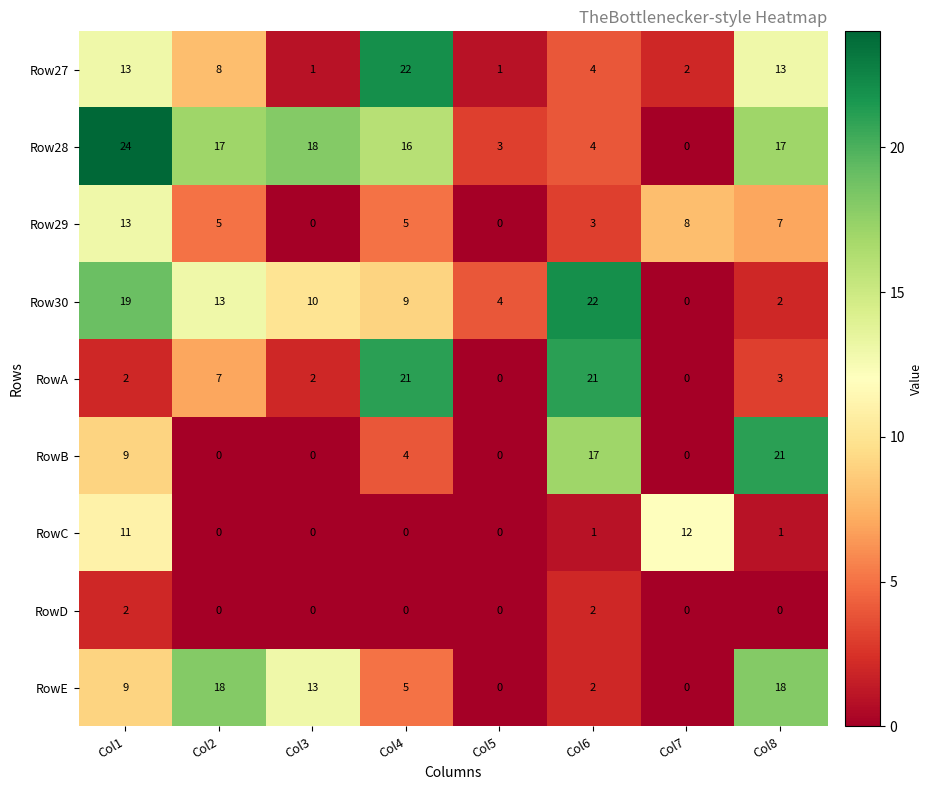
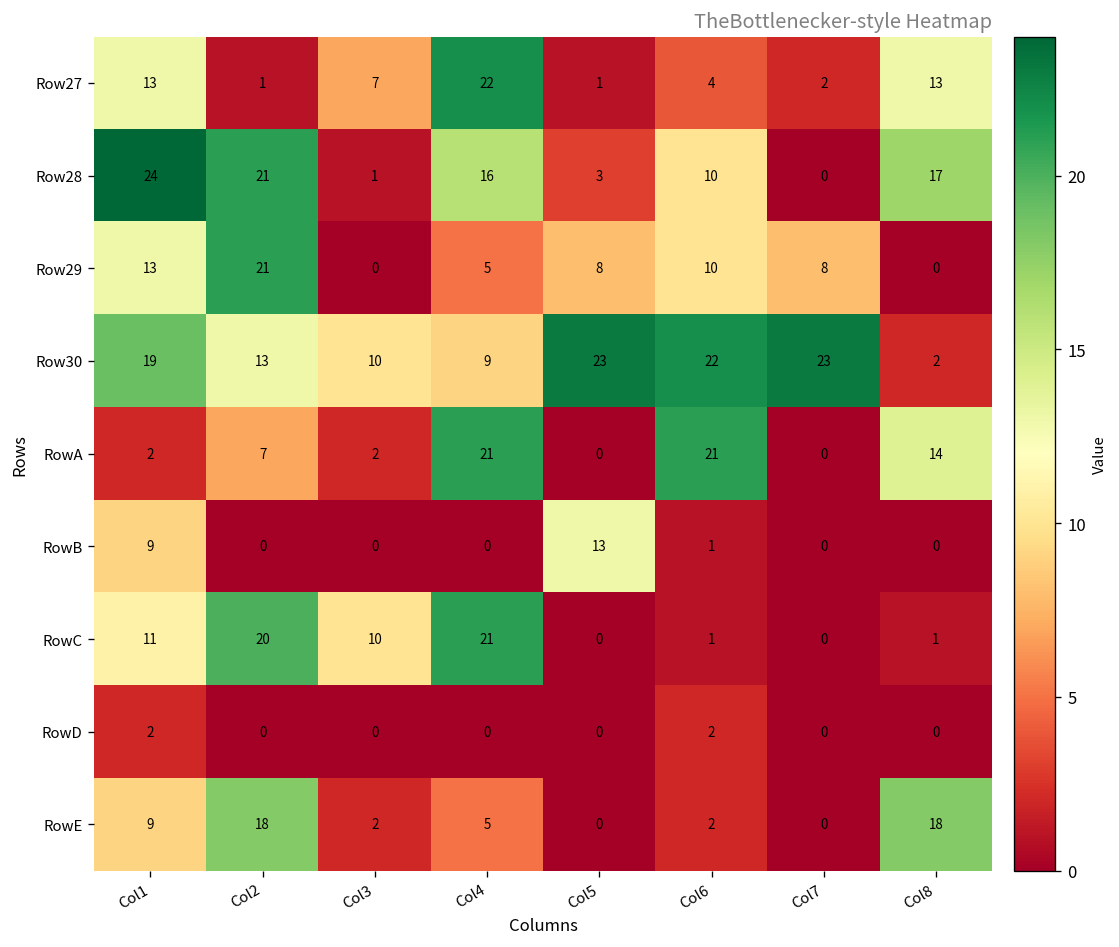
Row27, Col2: 8 -> 1
Row27, Col3: 1 -> 7
Row28, Col2: 17 -> 21
Row28, Col3: 18 -> 1
Row28, Col6: 4 -> 10
Row29, Col2: 5 -> 21
Row29, Col5: 0 -> 8
Row29, Col6: 3 -> 10
Row29, Col8: 7 -> 0
Row30, Col5: 4 -> 23
Row30, Col7: 0 -> 23
RowA, Col8: 3 -> 14
RowB, Col4: 4 -> 0
RowB, Col5: 0 -> 13
RowB, Col6: 17 -> 1
RowB, Col8: 21 -> 0
RowC, Col2: 0 -> 20
RowC, Col3: 0 -> 10
RowC, Col4: 0 -> 21
RowC, Col7: 12 -> 0
RowE, Col3: 13 -> 2
